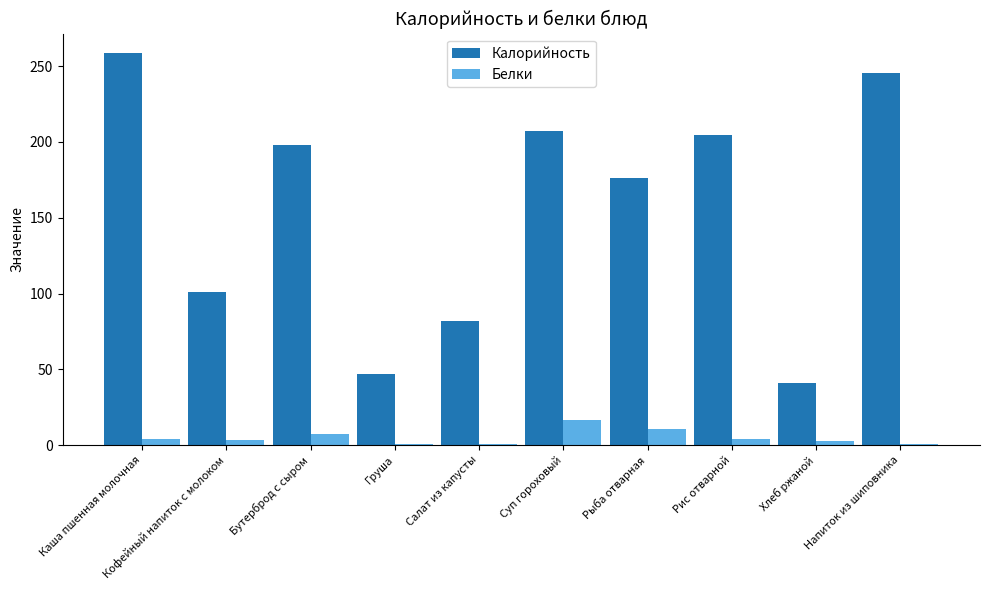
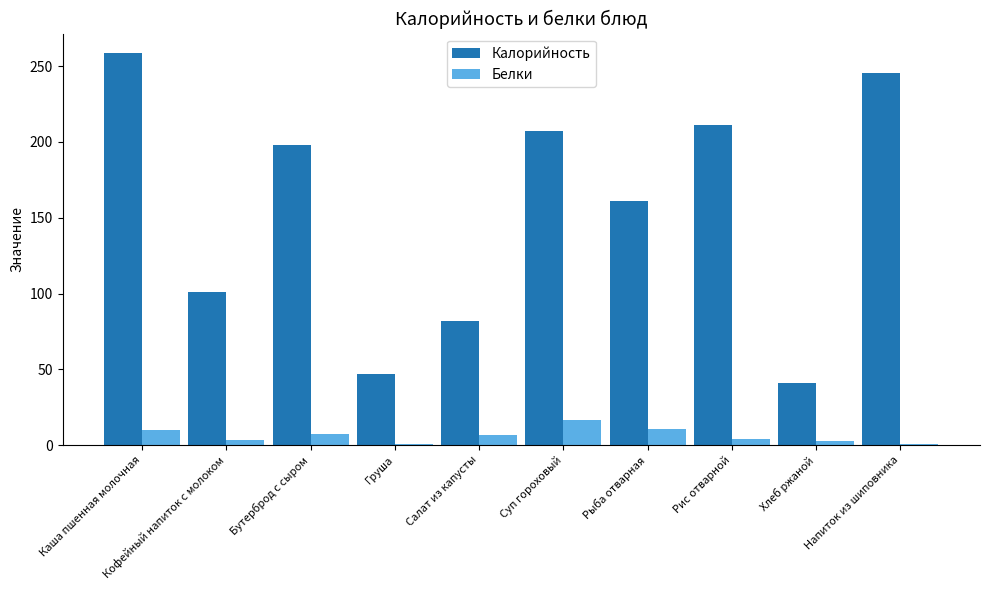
Белки, Каша пшенная молочная: 4 -> 10
Белки, Салат из капусты: 1 -> 6
Калорийность, Рыба отварная: 176 -> 161
Калорийность, Рис отварной: 205 -> 211
